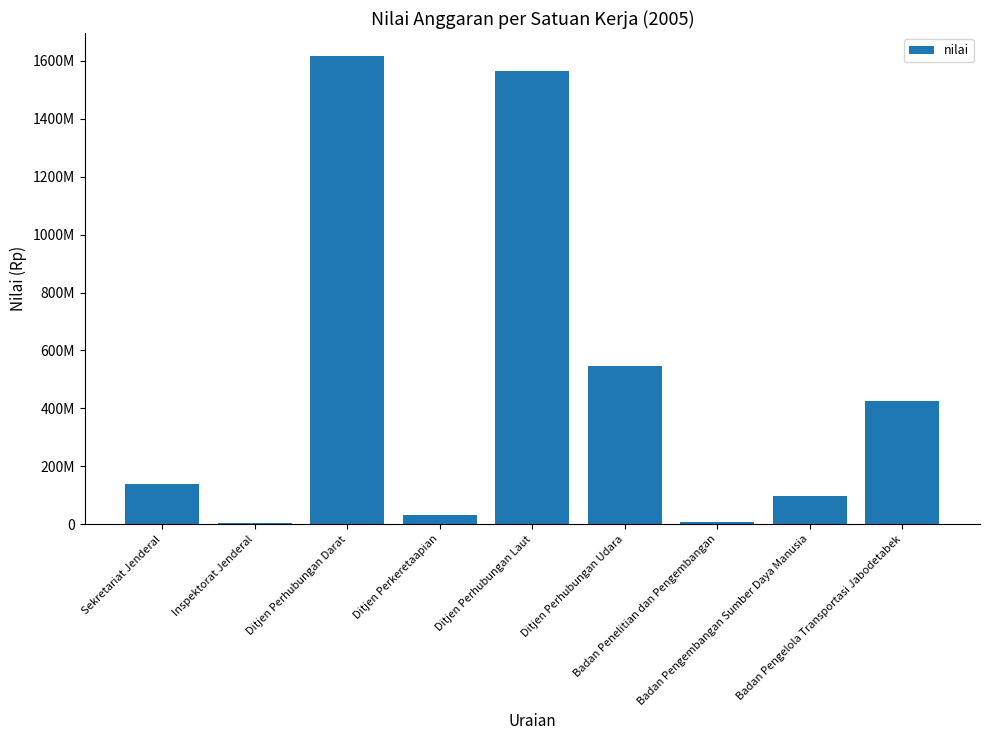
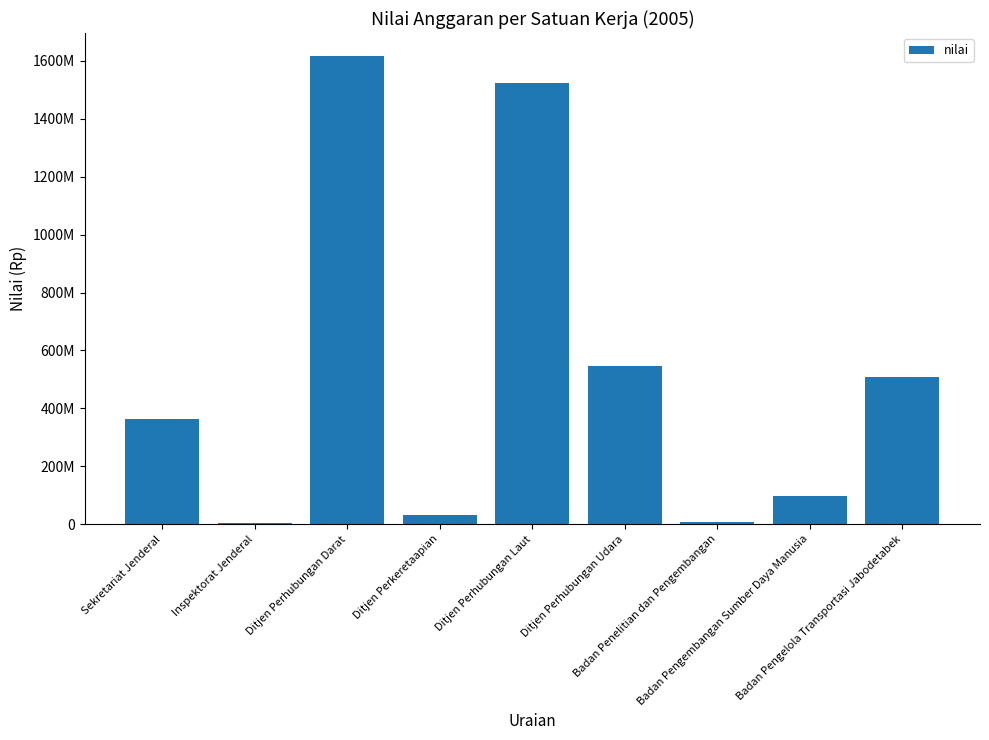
Sekretariat Jenderal: 140000000 -> 360000000
Ditjen Perhubungan Laut: 1570000000 -> 1520000000
Badan Pengelola Transportasi Jabodetabek: 430000000 -> 510000000
